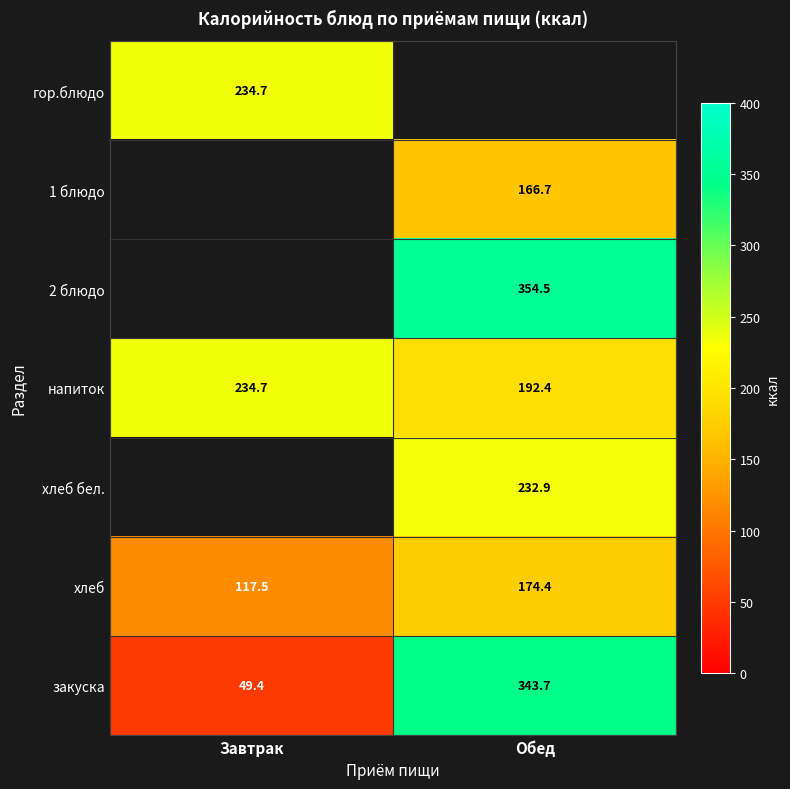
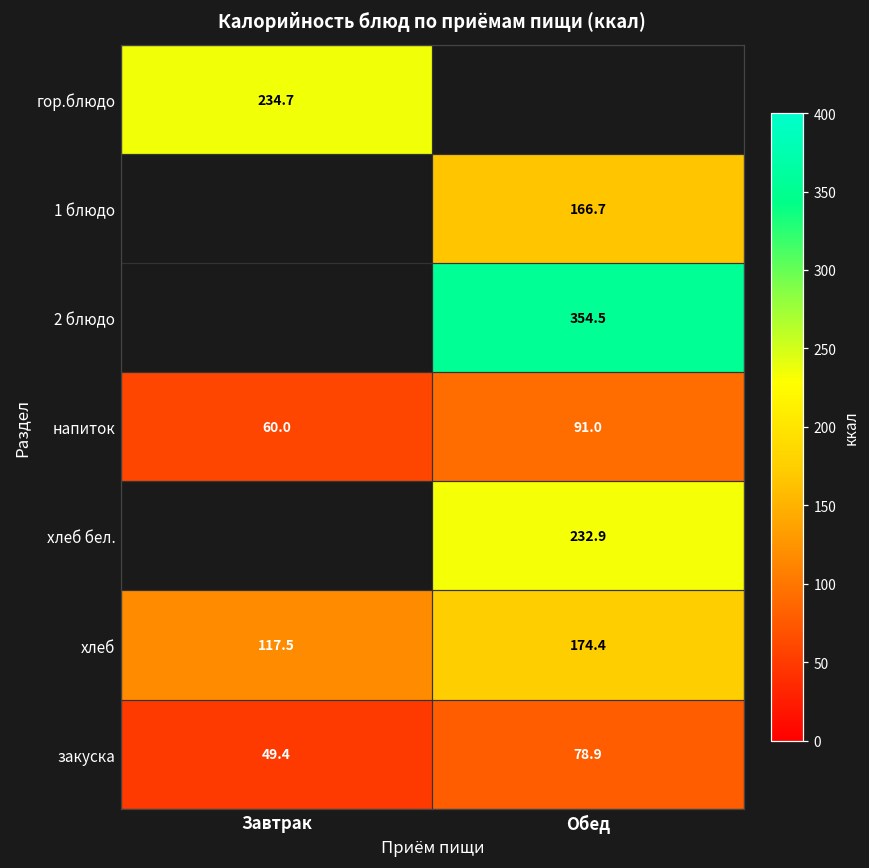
напиток, Завтрак: 234.7 -> 60.0
напиток, Обед: 192.4 -> 91.0
закуска, Обед: 343.7 -> 78.9
